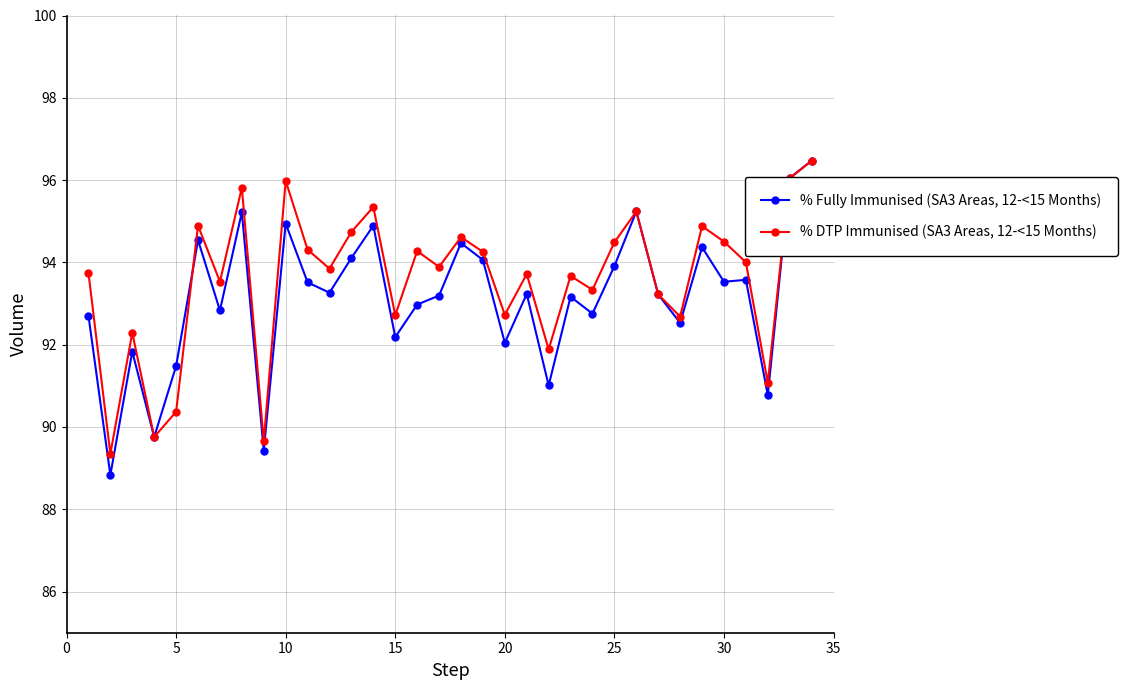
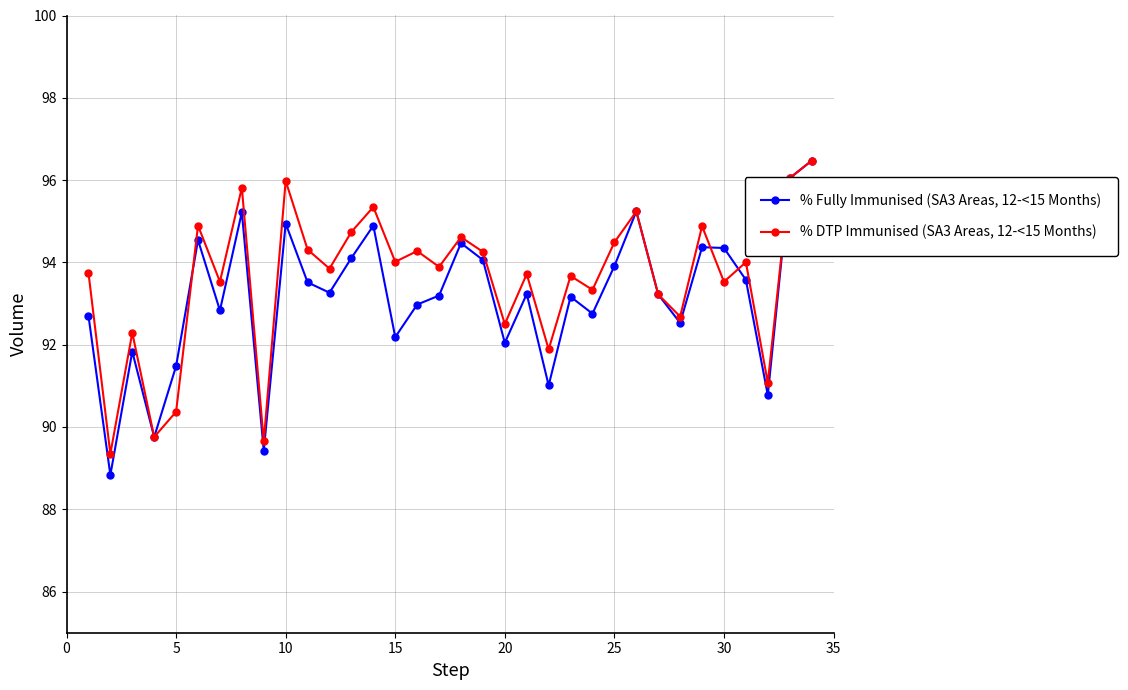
% DTP Immunised (SA3 Areas, 12-<15 Months), 15: 92.7 -> 94.0
% DTP Immunised (SA3 Areas, 12-<15 Months), 20: 92.7 -> 92.5
% Fully Immunised (SA3 Areas, 12-<15 Months), 30: 93.5 -> 94.4
% DTP Immunised (SA3 Areas, 12-<15 Months), 30: 94.5 -> 93.5
